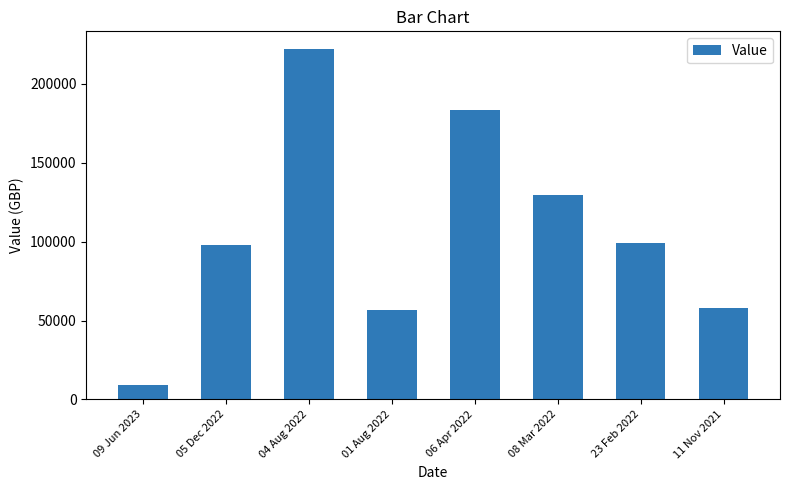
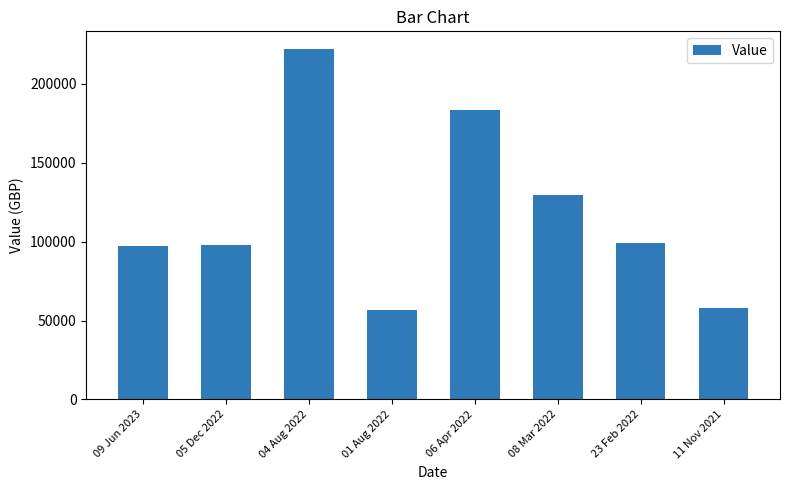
09 Jun 2023: 9000 -> 97000
